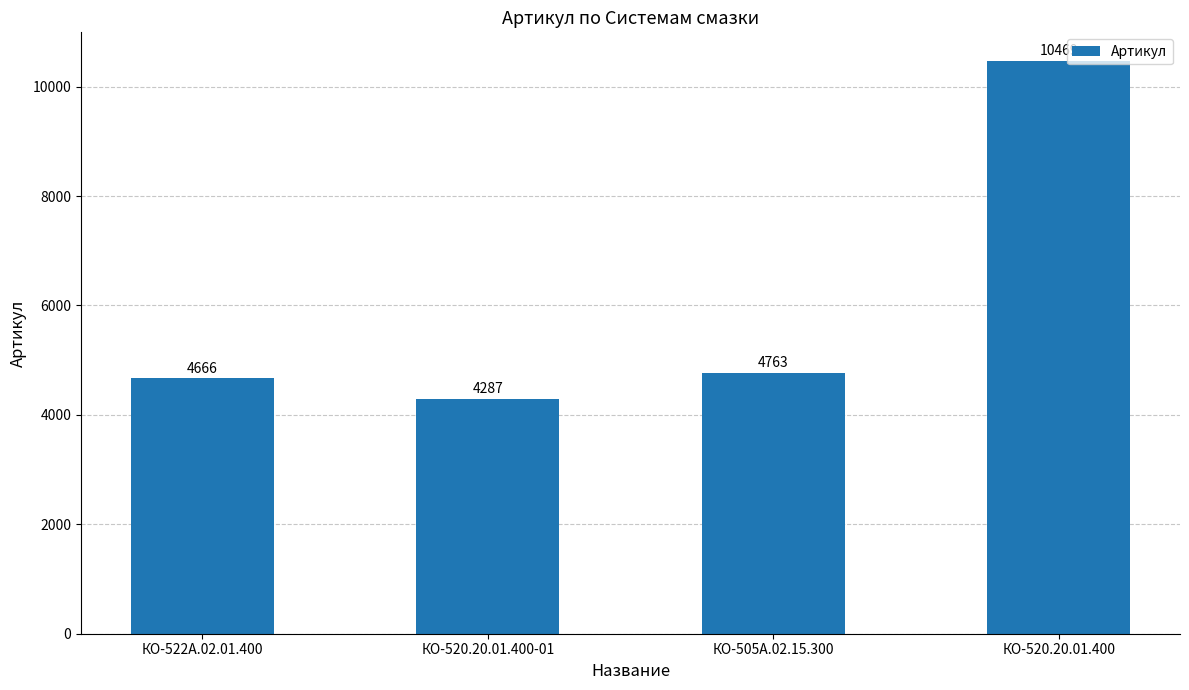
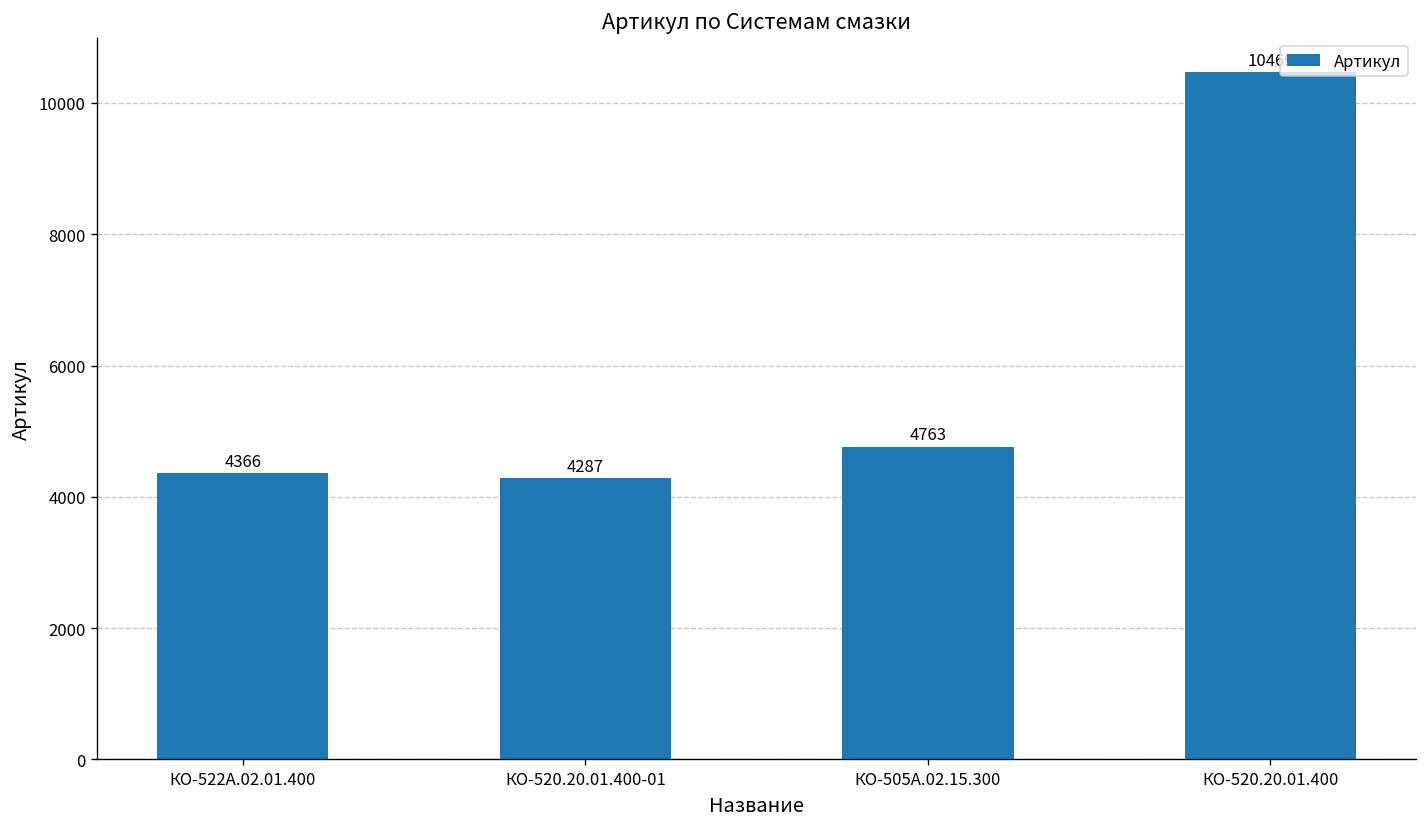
КО-522А.02.01.400: 4666 -> 4366
